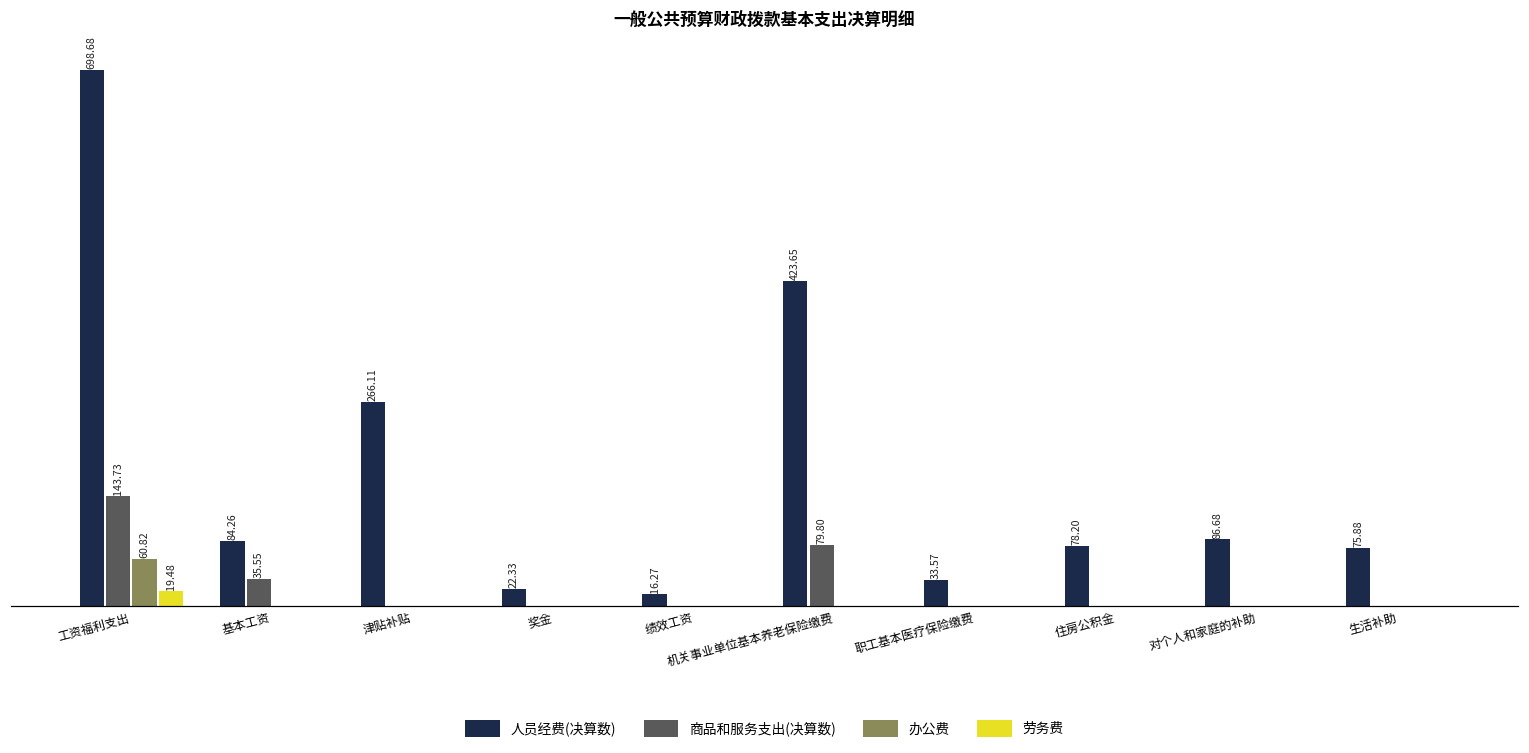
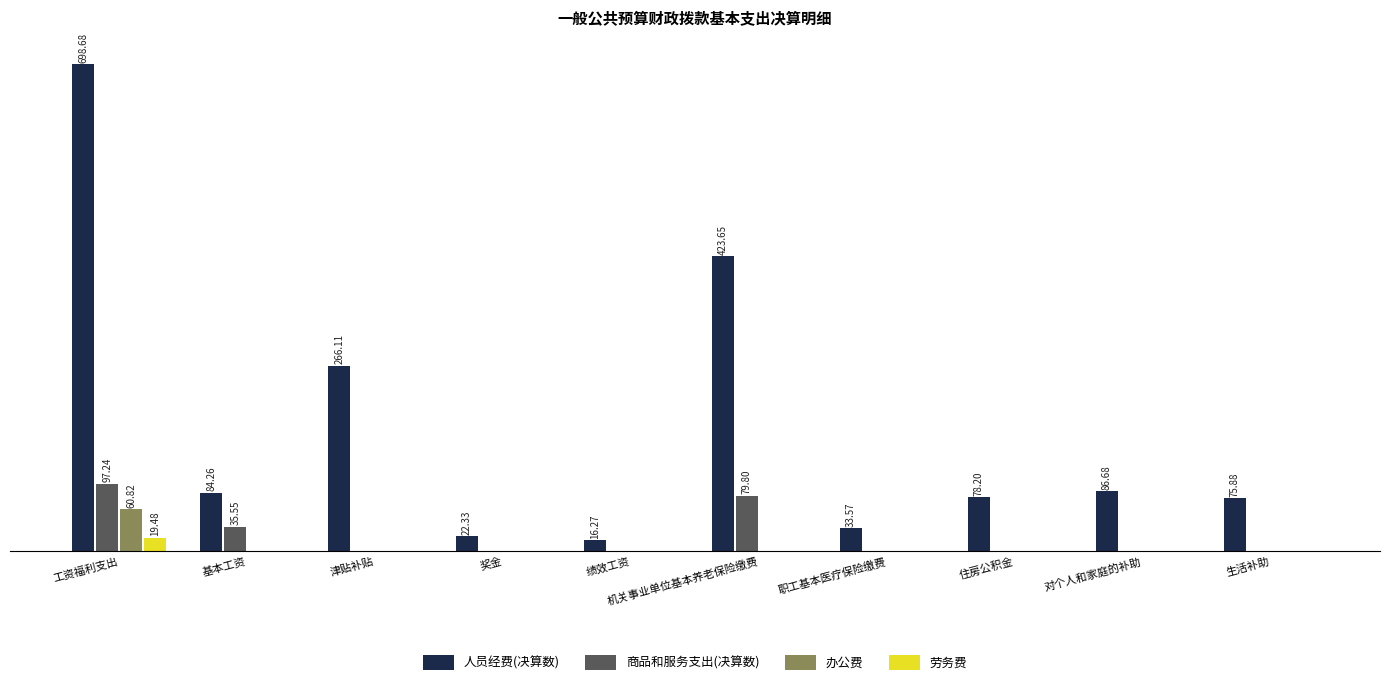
商品和服务支出(决算数), 工资福利支出: 143.73 -> 97.24
